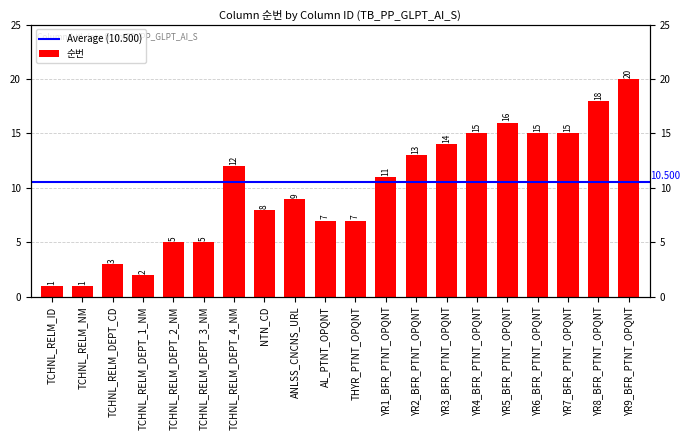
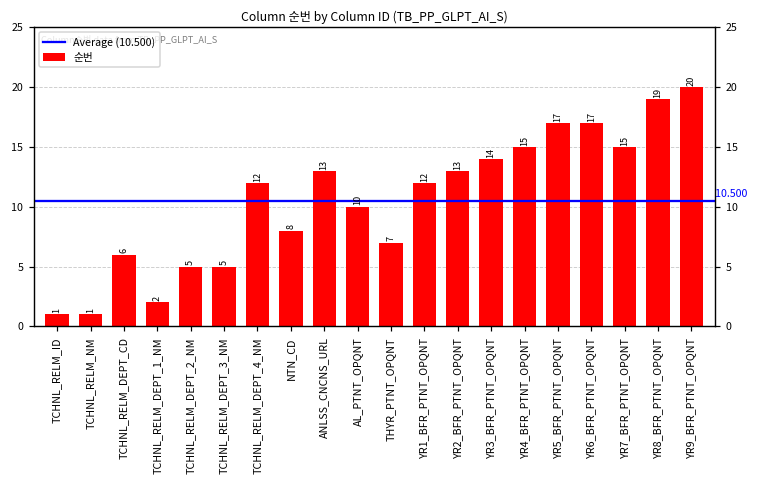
TCHNL_RELM_DEPT_CD: 3 -> 6
ANLSS_CNCNS_URL: 9 -> 13
AL_PTNT_OPQNT: 7 -> 10
YR1_BFR_PTNT_OPQNT: 11 -> 12
YR5_BFR_PTNT_OPQNT: 16 -> 17
YR6_BFR_PTNT_OPQNT: 15 -> 17
YR8_BFR_PTNT_OPQNT: 18 -> 19
